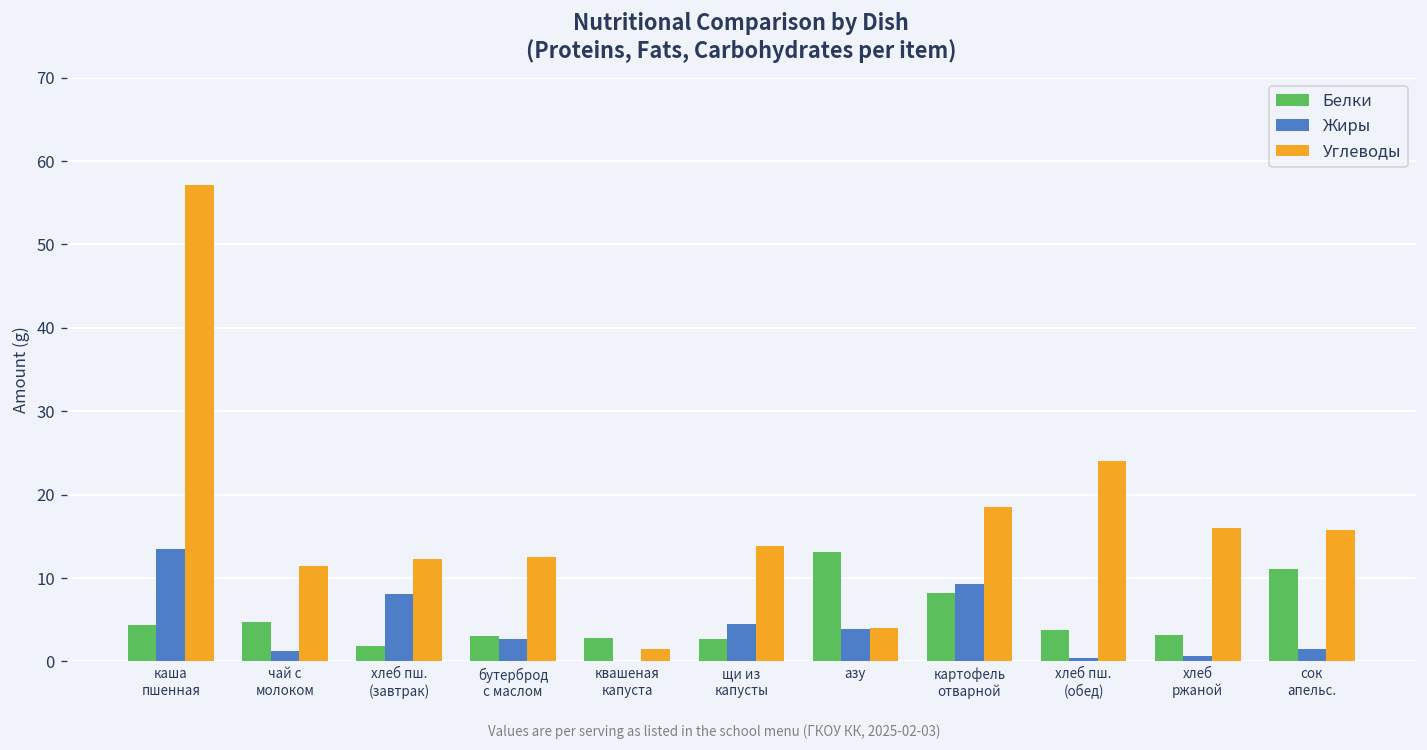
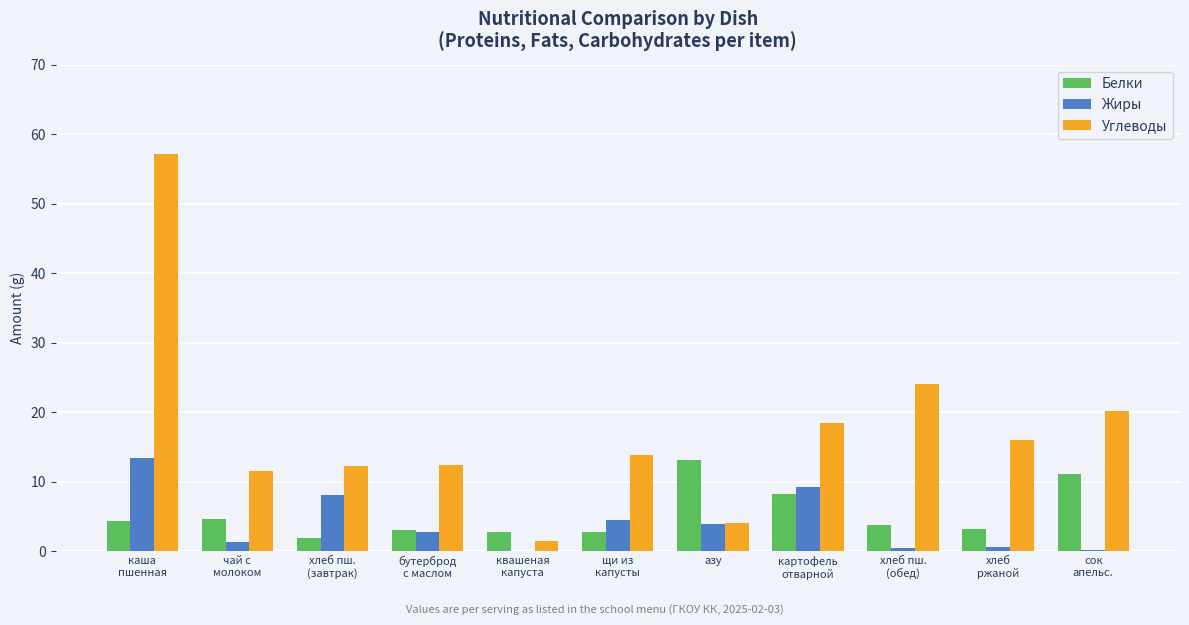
Жиры, сок апельс.: 2 -> 0
Углеводы, сок апельс.: 16 -> 20
